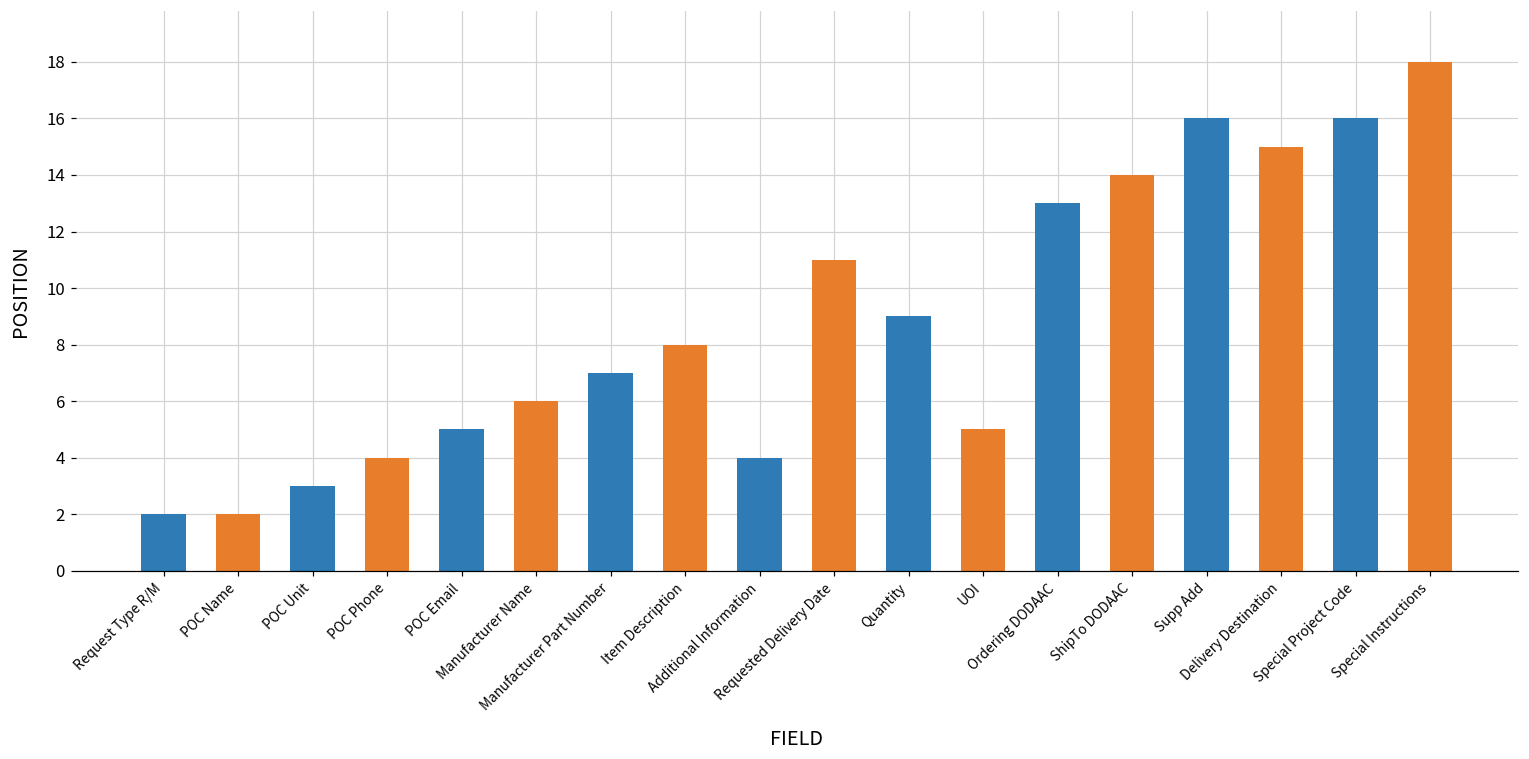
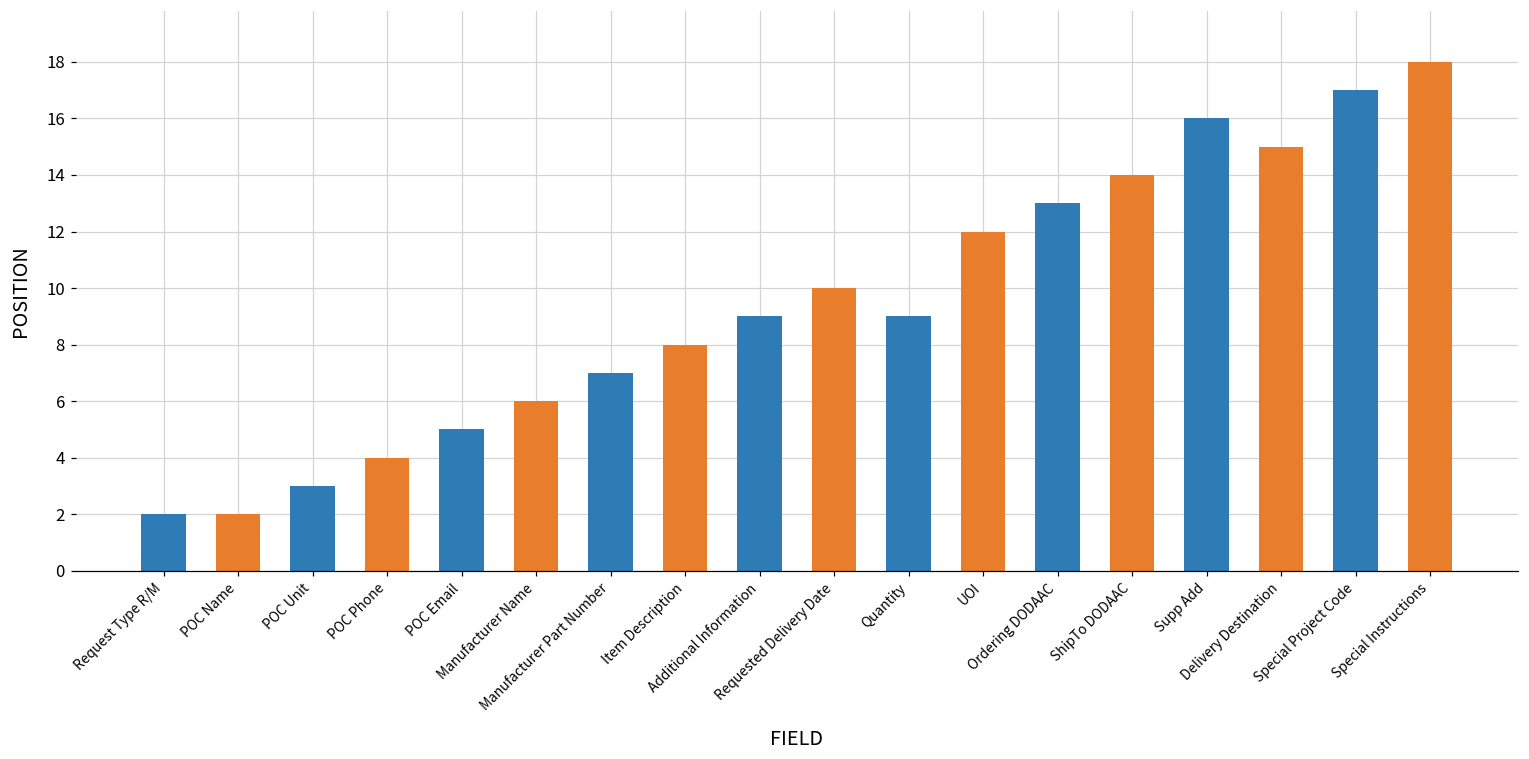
Additional Information: 4 -> 9
Requested Delivery Date: 11 -> 10
UOI: 5 -> 12
Special Project Code: 16 -> 17
